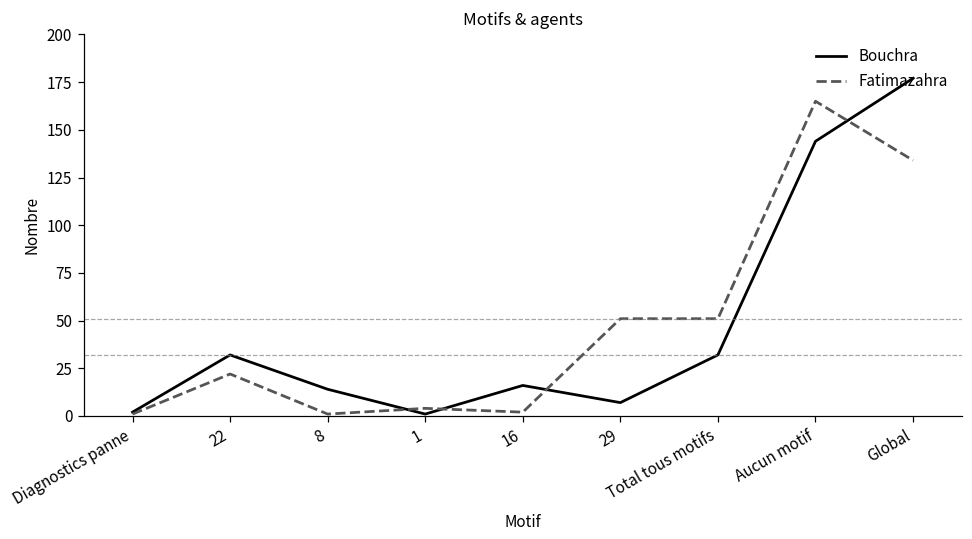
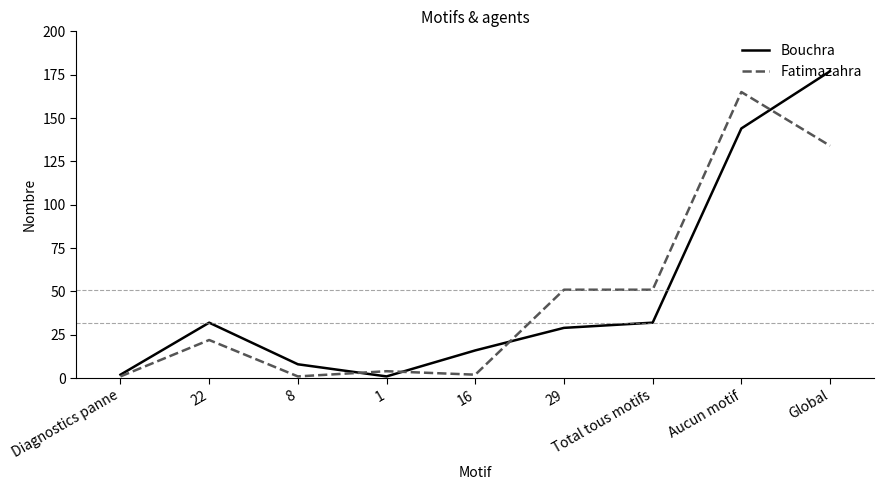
Bouchra, 8: 14 -> 8
Bouchra, 29: 7 -> 29
